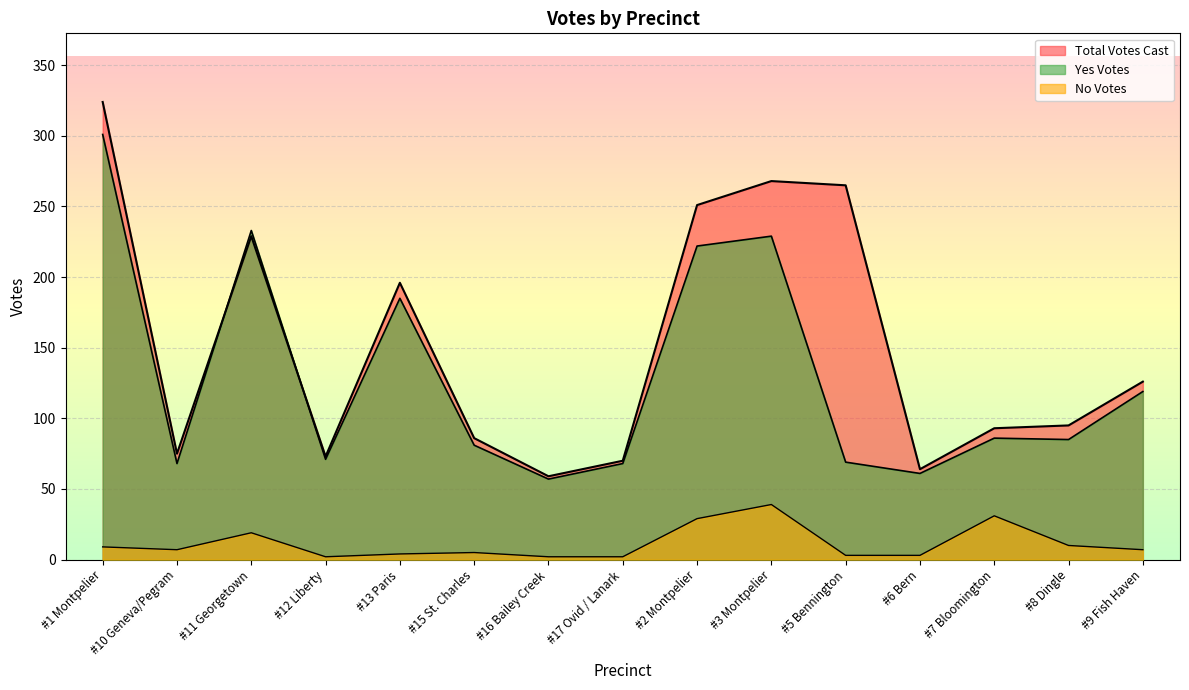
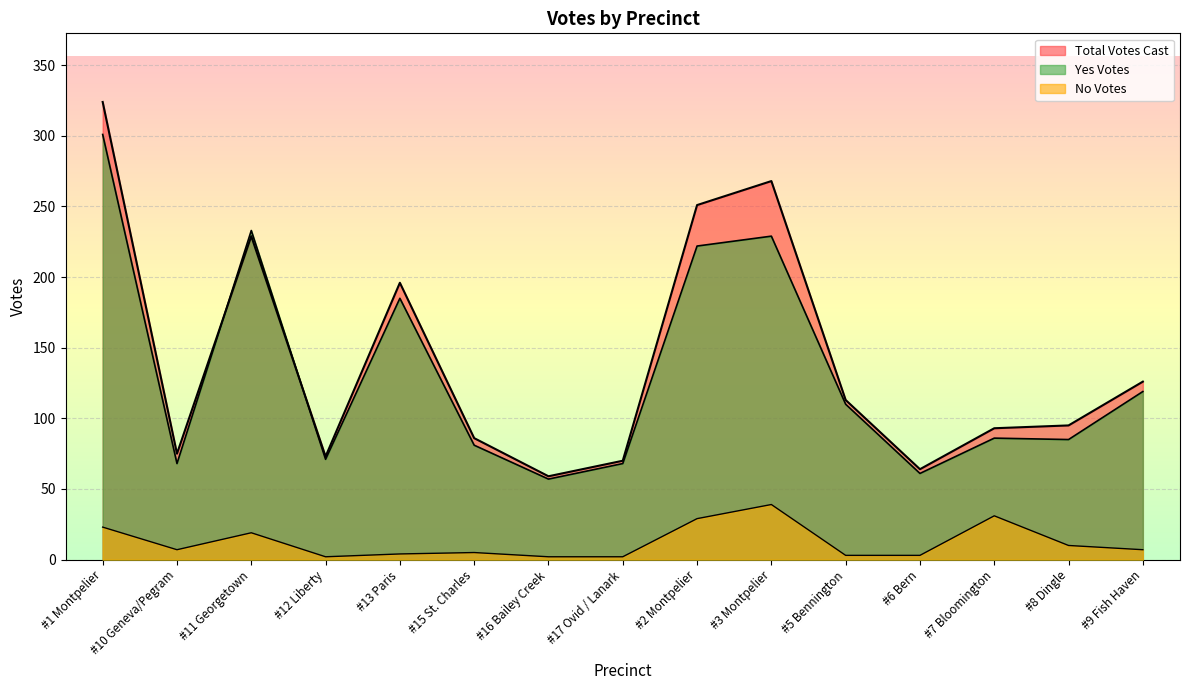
No Votes, #1 Montpelier: 9 -> 23
Total Votes Cast, #5 Bennington: 265 -> 113
Yes Votes, #5 Bennington: 69 -> 110
